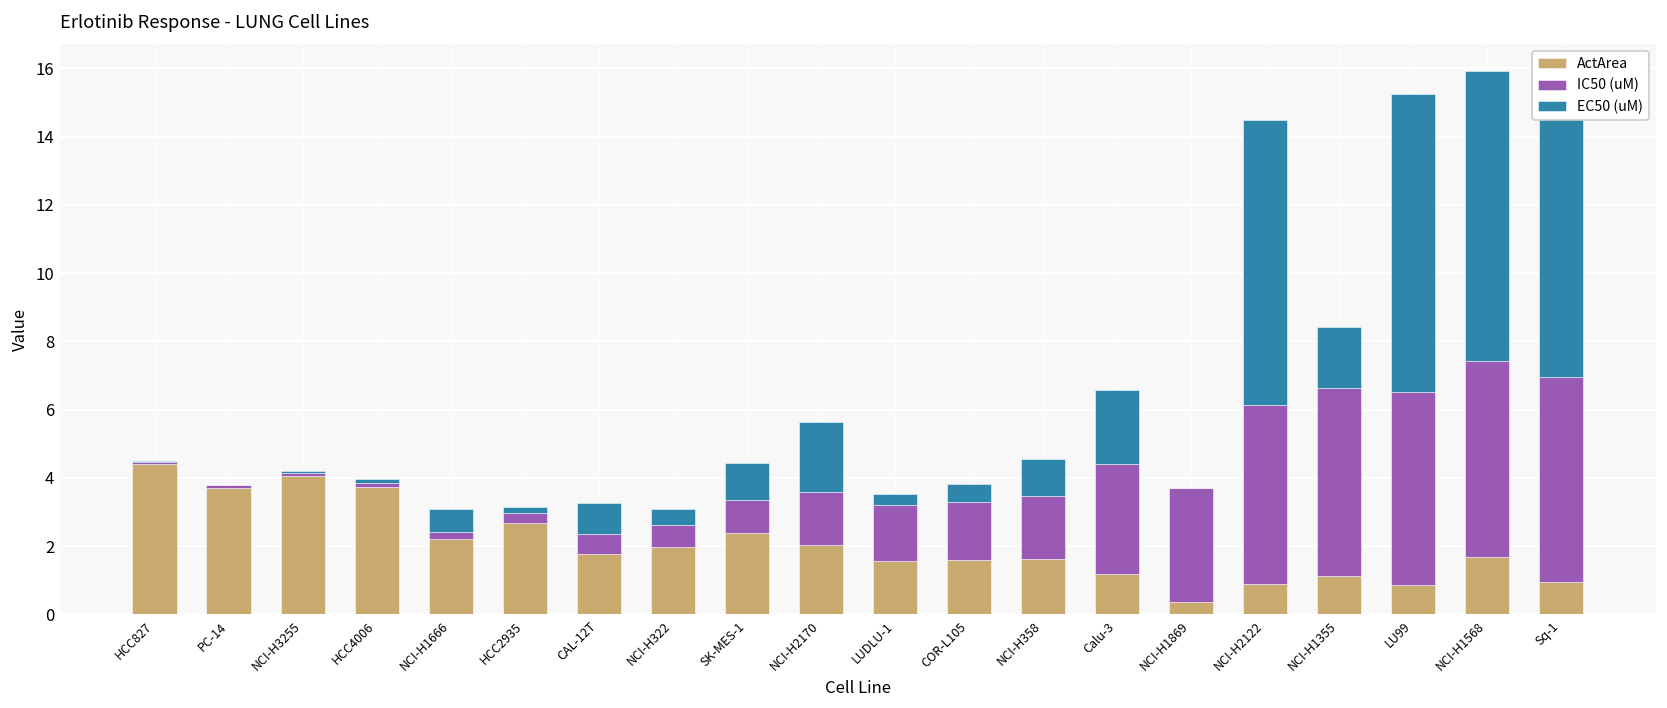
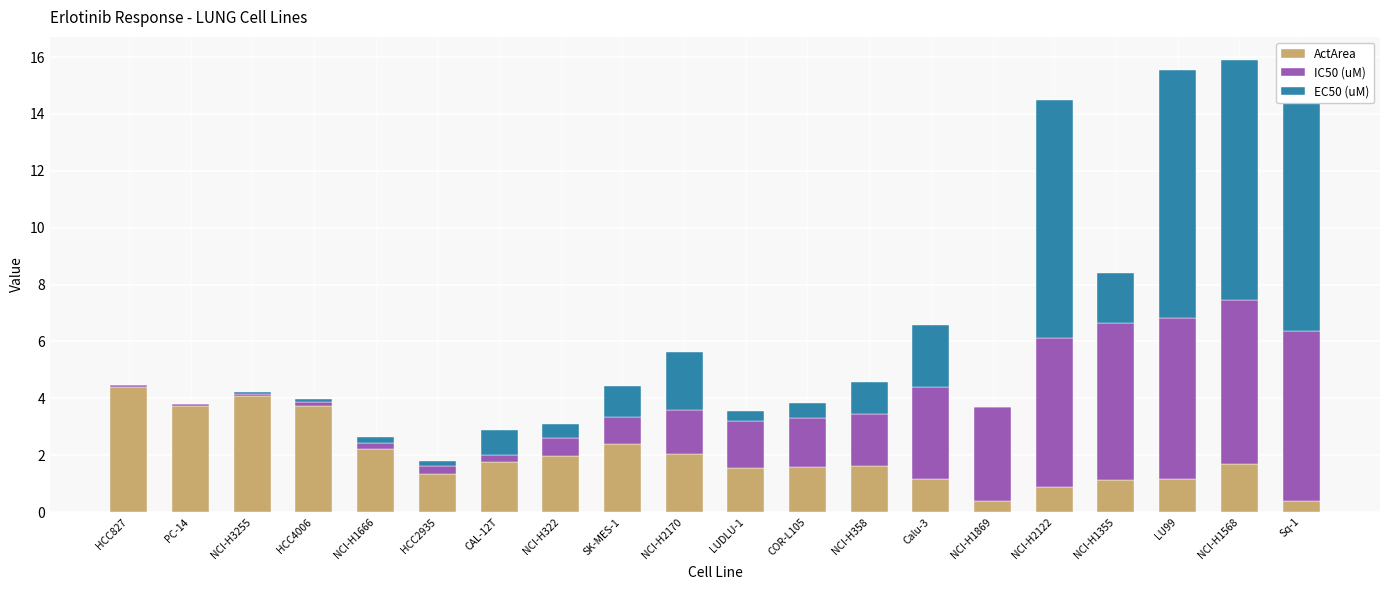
EC50 (uM), NCI-H1666: 0.7 -> 0.2
ActArea, HCC2935: 2.7 -> 1.3
IC50 (uM), CAL-12T: 0.6 -> 0.2
ActArea, LU99: 0.9 -> 1.2
ActArea, Sq-1: 1.0 -> 0.4
